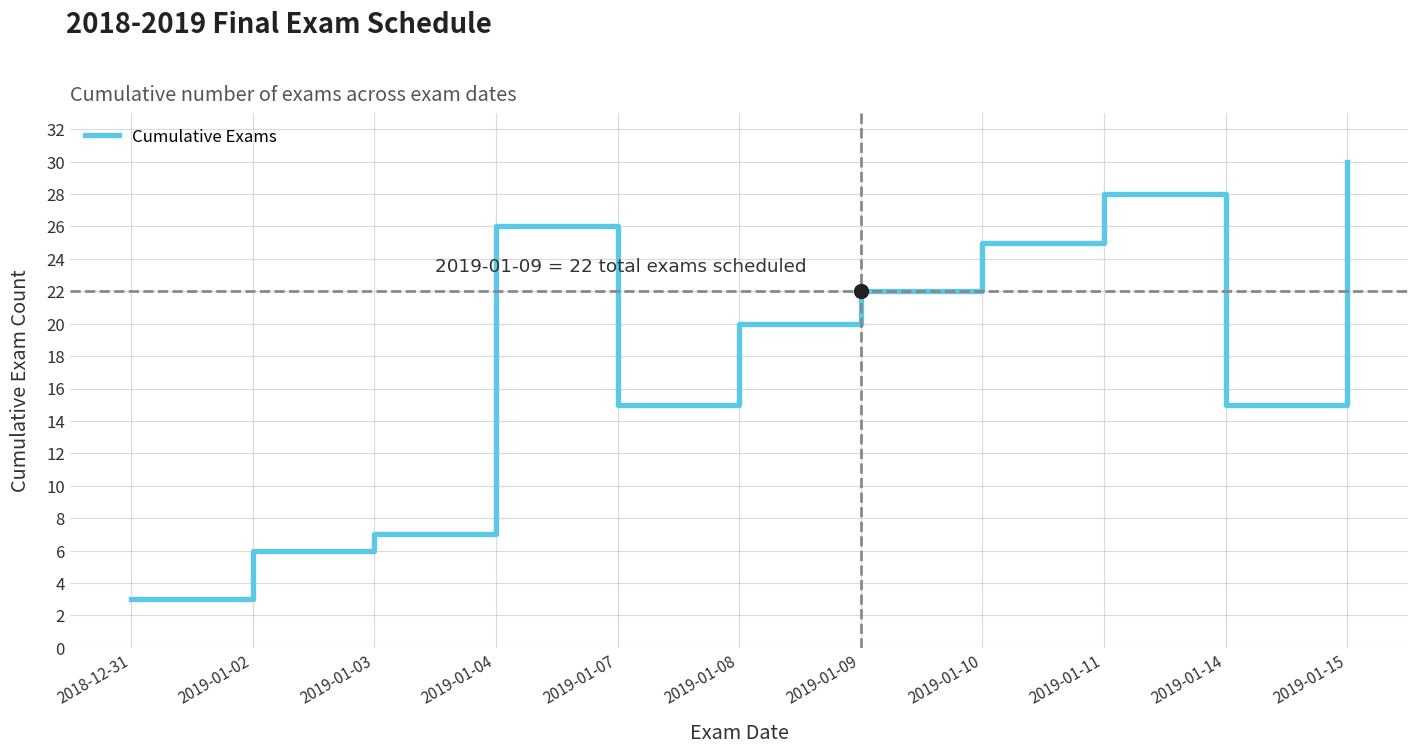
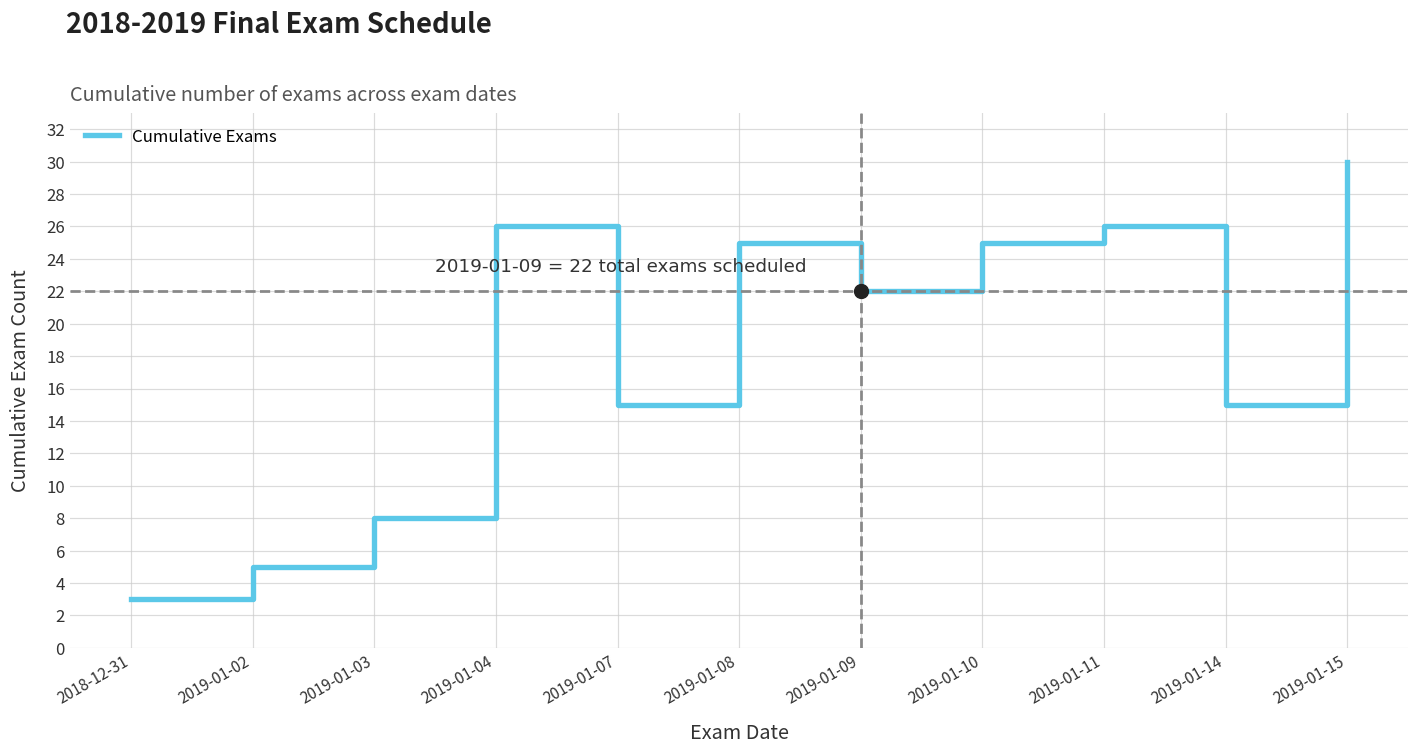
Cumulative Exams, 2019-01-02: 6 -> 5
Cumulative Exams, 2019-01-03: 7 -> 8
Cumulative Exams, 2019-01-08: 20 -> 25
Cumulative Exams, 2019-01-11: 28 -> 26
